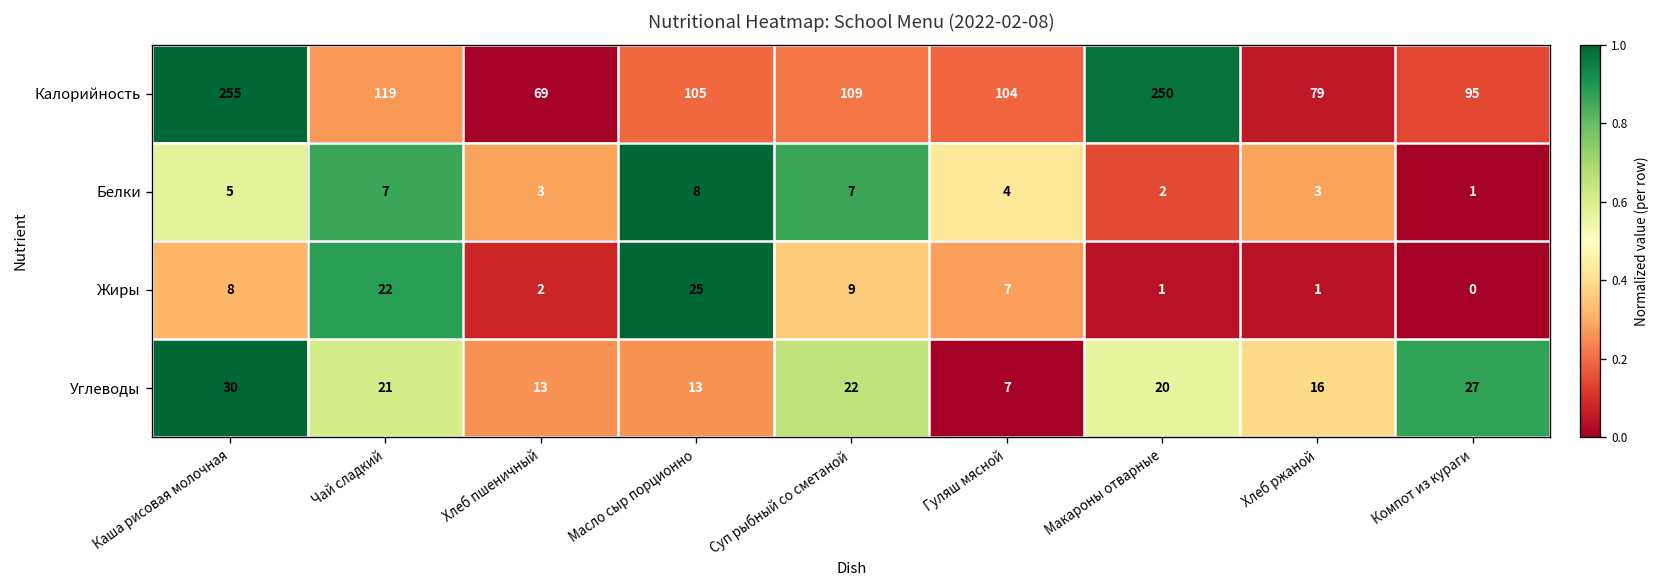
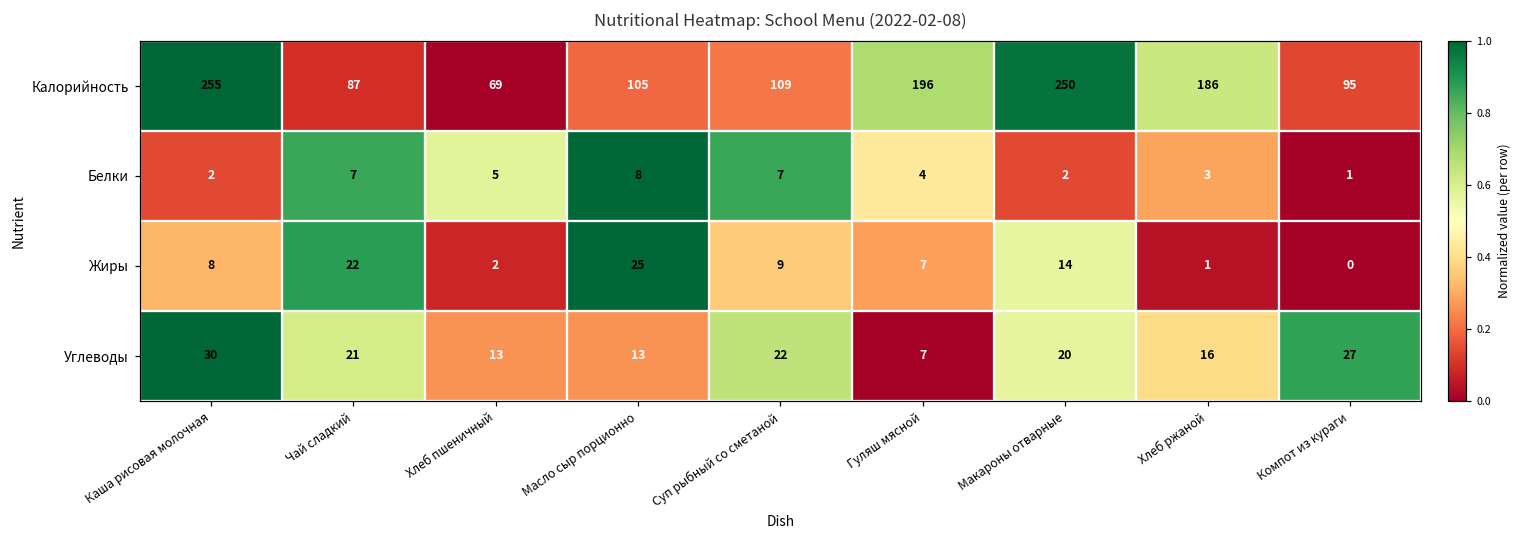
Калорийность, Чай сладкий: 119 -> 87
Калорийность, Гуляш мясной: 104 -> 196
Калорийность, Хлеб ржаной: 79 -> 186
Белки, Каша рисовая молочная: 5 -> 2
Белки, Хлеб пшеничный: 3 -> 5
Жиры, Макароны отварные: 1 -> 14
